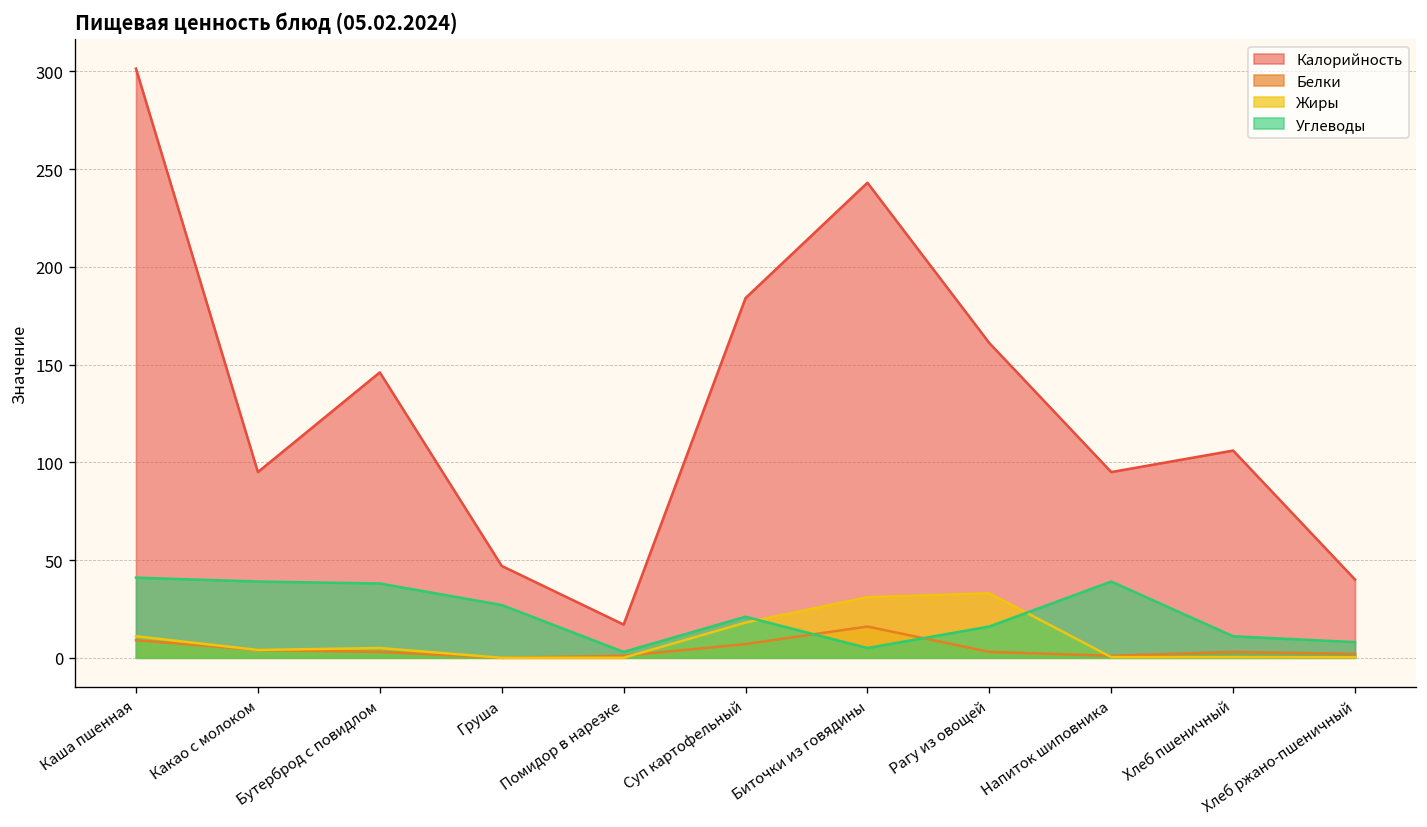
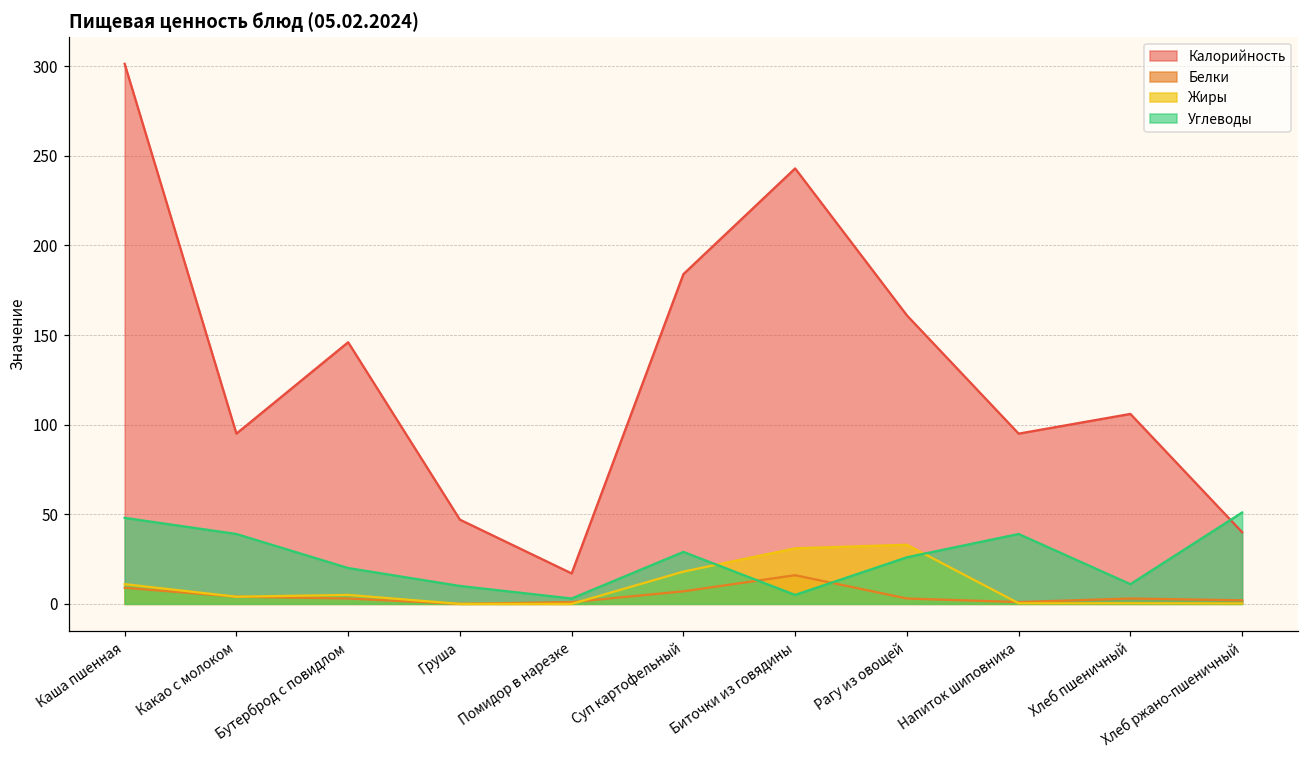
Углеводы, Каша пшенная: 41 -> 48
Углеводы, Бутерброд с повидлом: 38 -> 20
Углеводы, Груша: 27 -> 10
Углеводы, Суп картофельный: 21 -> 29
Углеводы, Рагу из овощей: 16 -> 26
Углеводы, Хлеб ржано-пшеничный: 8 -> 51
